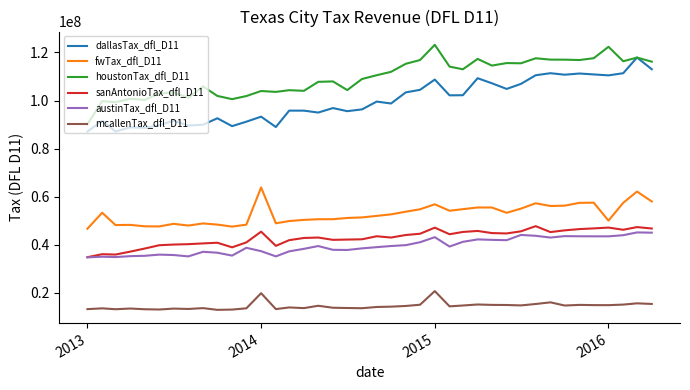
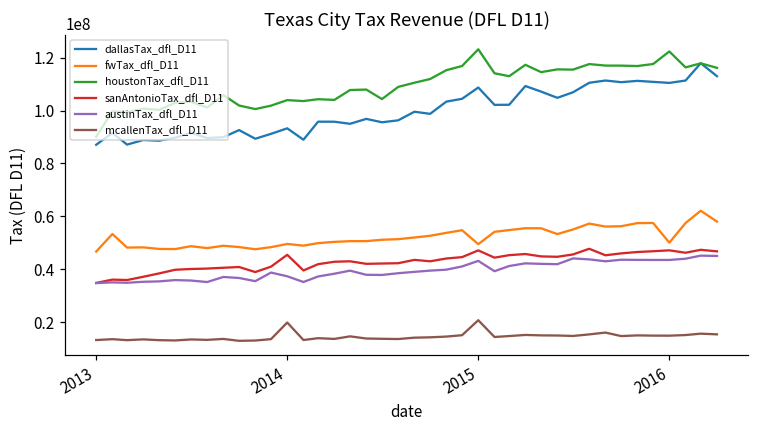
fwTax_dfl_D11, 2014: 64000000 -> 50000000
fwTax_dfl_D11, 2015: 57000000 -> 50000000
